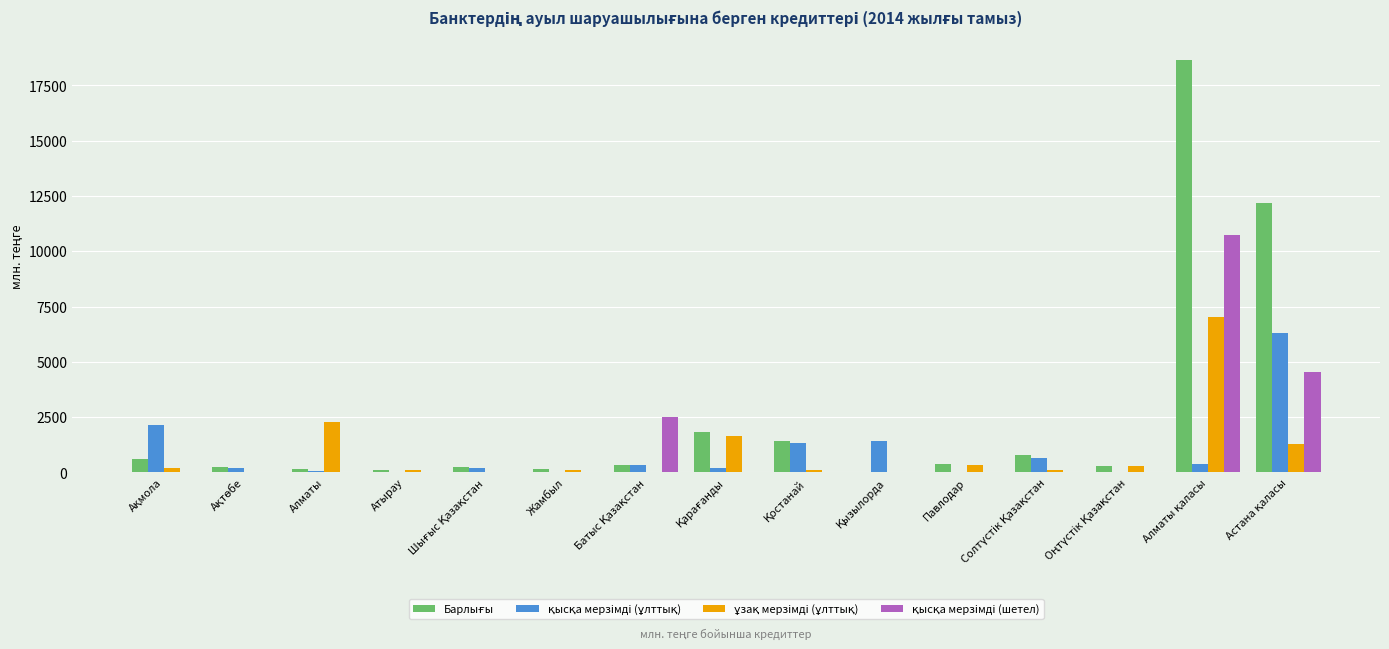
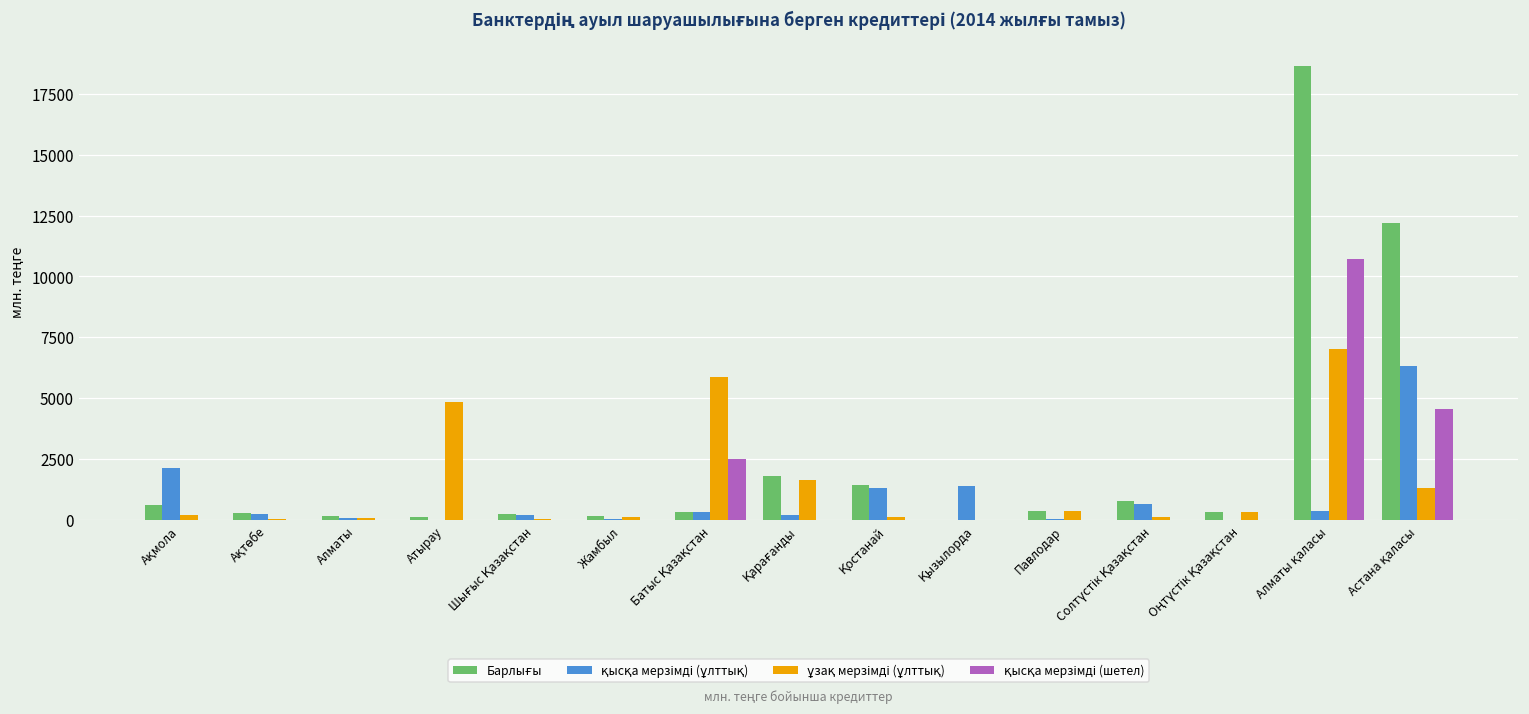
ұзақ мерзімді (ұлттық), Алматы: 2300 -> 100
ұзақ мерзімді (ұлттық), Атырау: 100 -> 4800
ұзақ мерзімді (ұлттық), Батыс Қазақстан: 0 -> 5900
